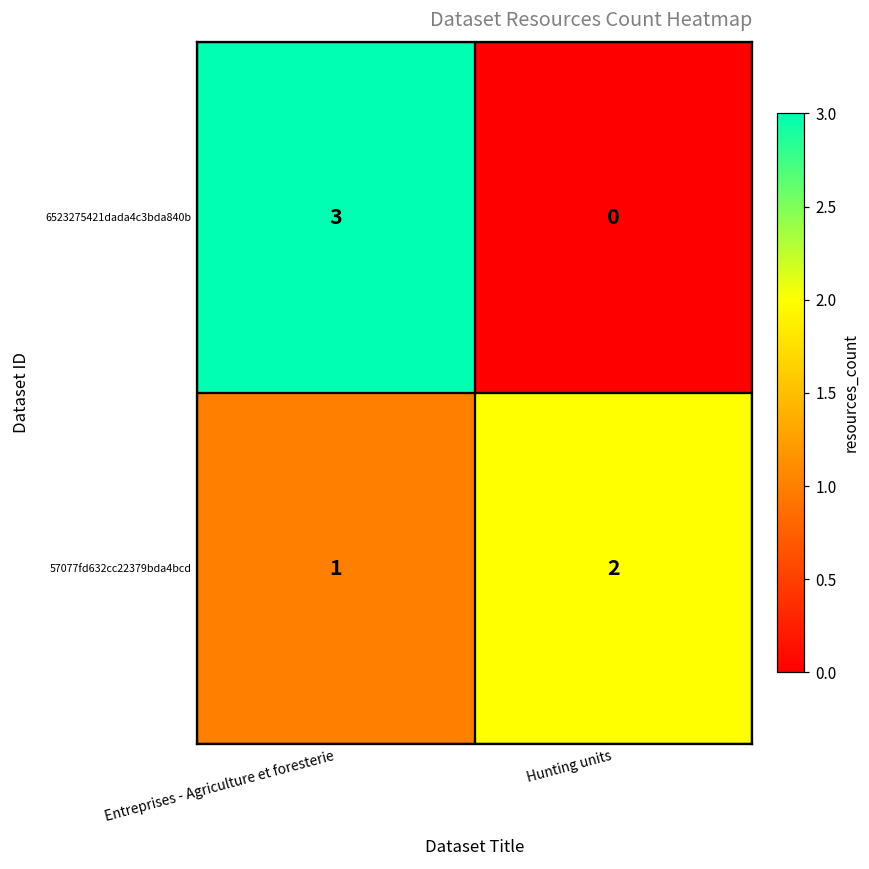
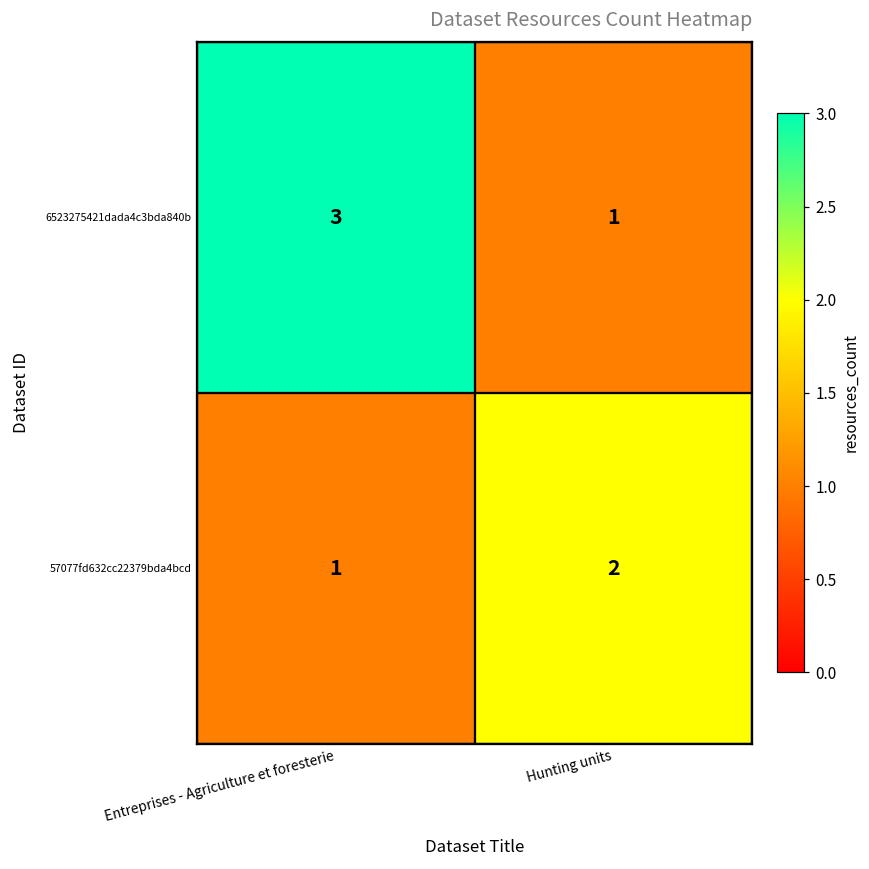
6523275421dada4c3bda840b, Hunting units: 0 -> 1
